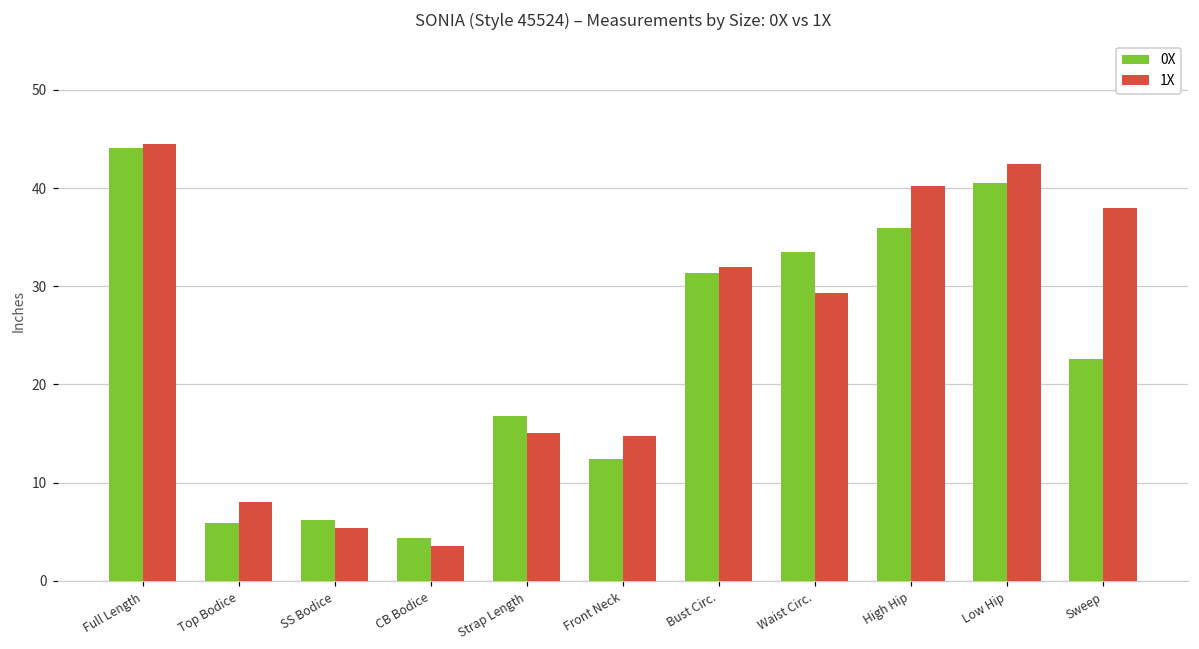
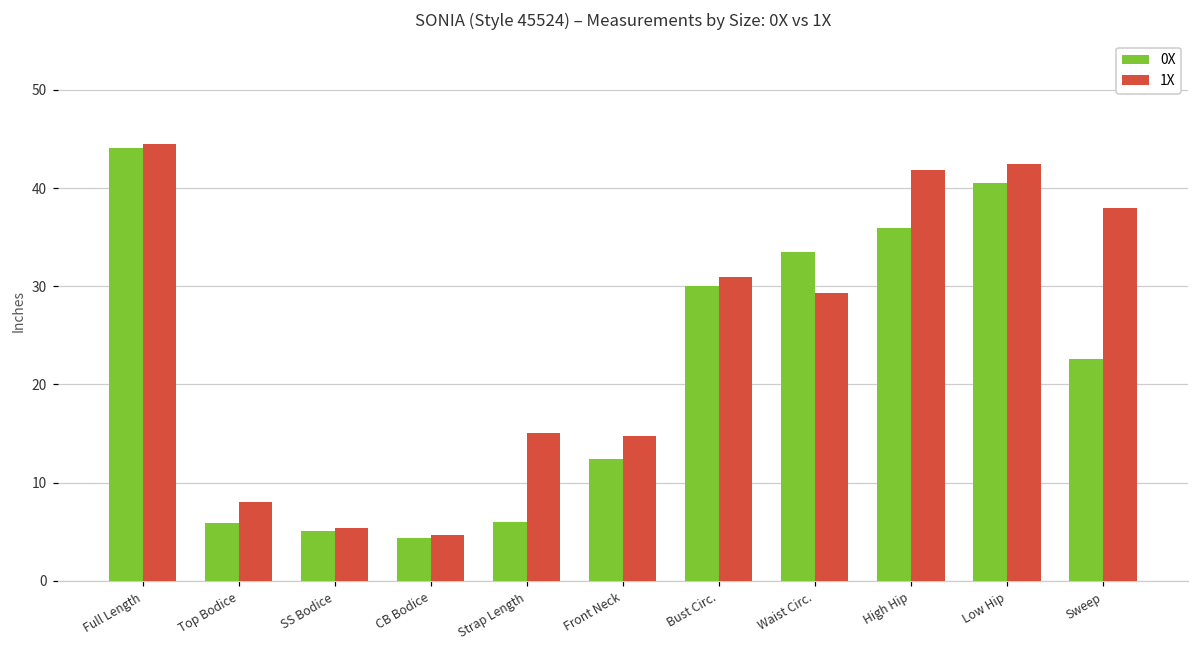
0X, SS Bodice: 6 -> 5
1X, CB Bodice: 4 -> 5
0X, Strap Length: 17 -> 6
0X, Bust Circ.: 31 -> 30
1X, Bust Circ.: 32 -> 31
1X, High Hip: 40 -> 42
